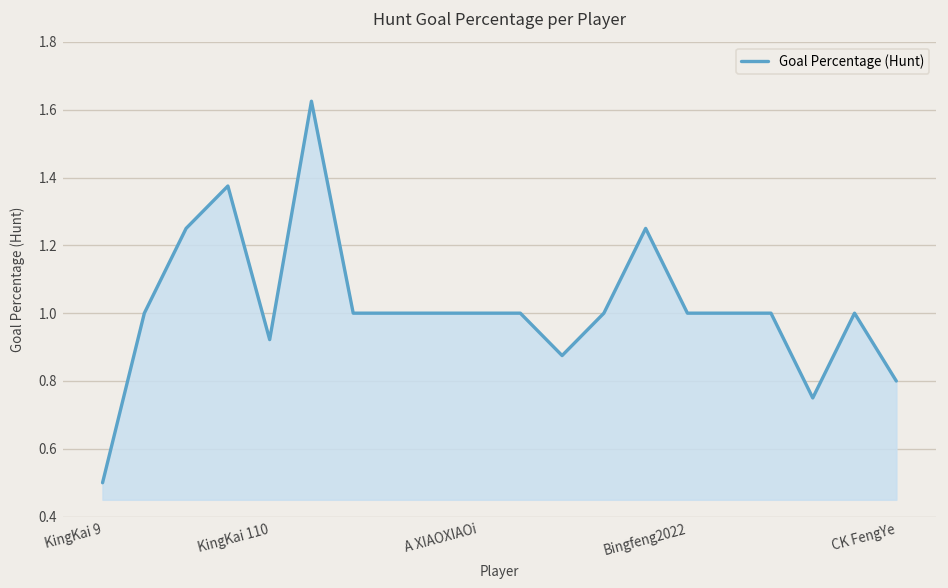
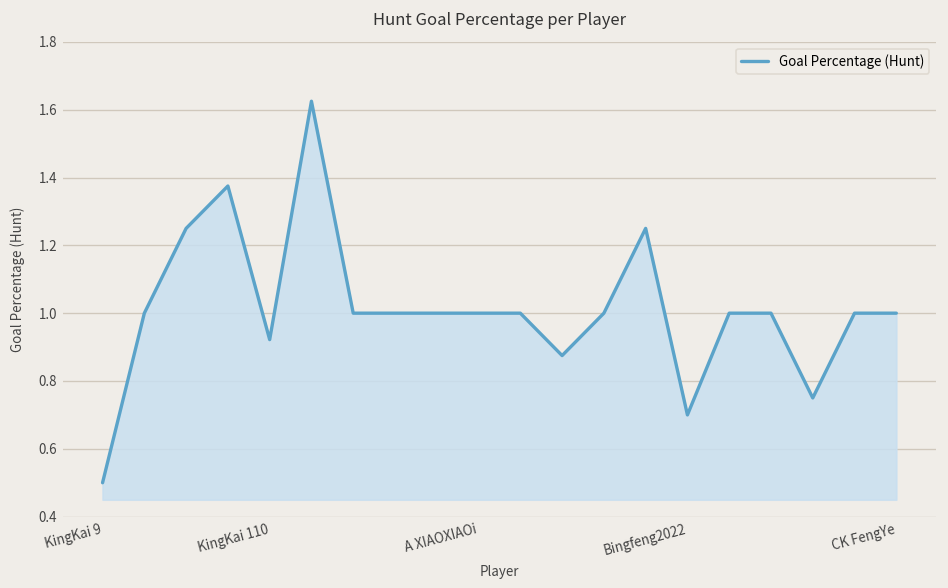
Bingfeng2022: 1.0 -> 0.7
CK FengYe: 0.8 -> 1.0
